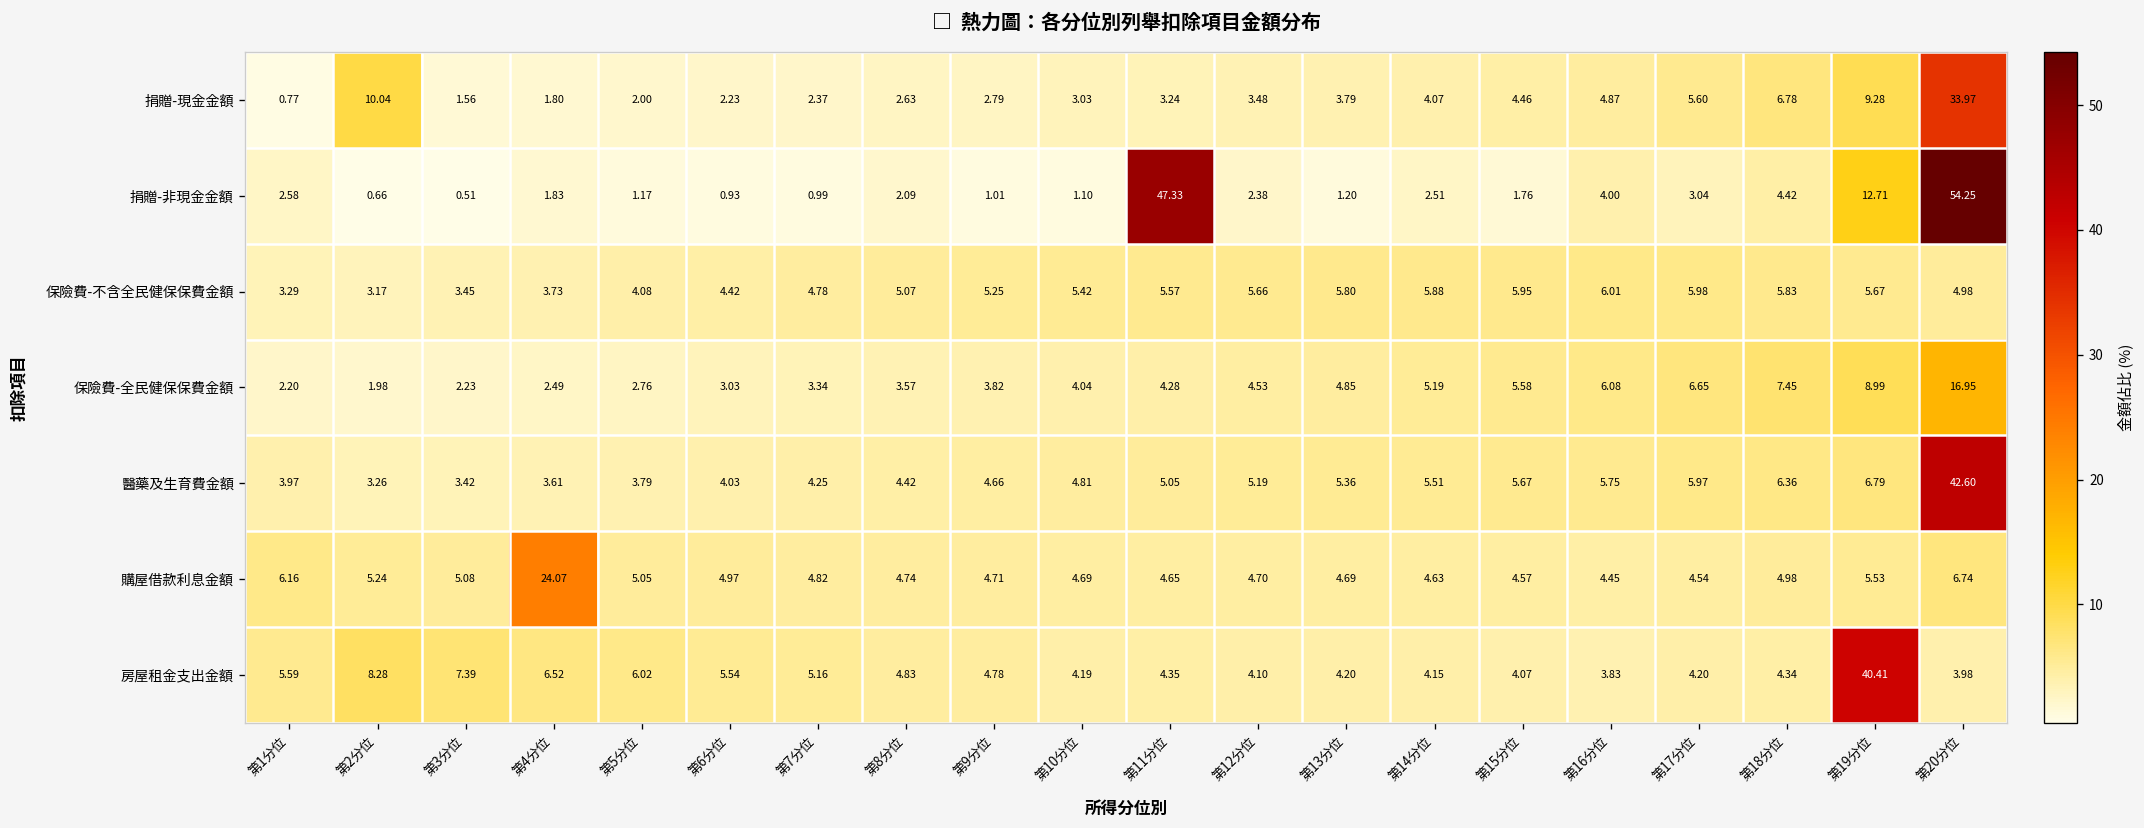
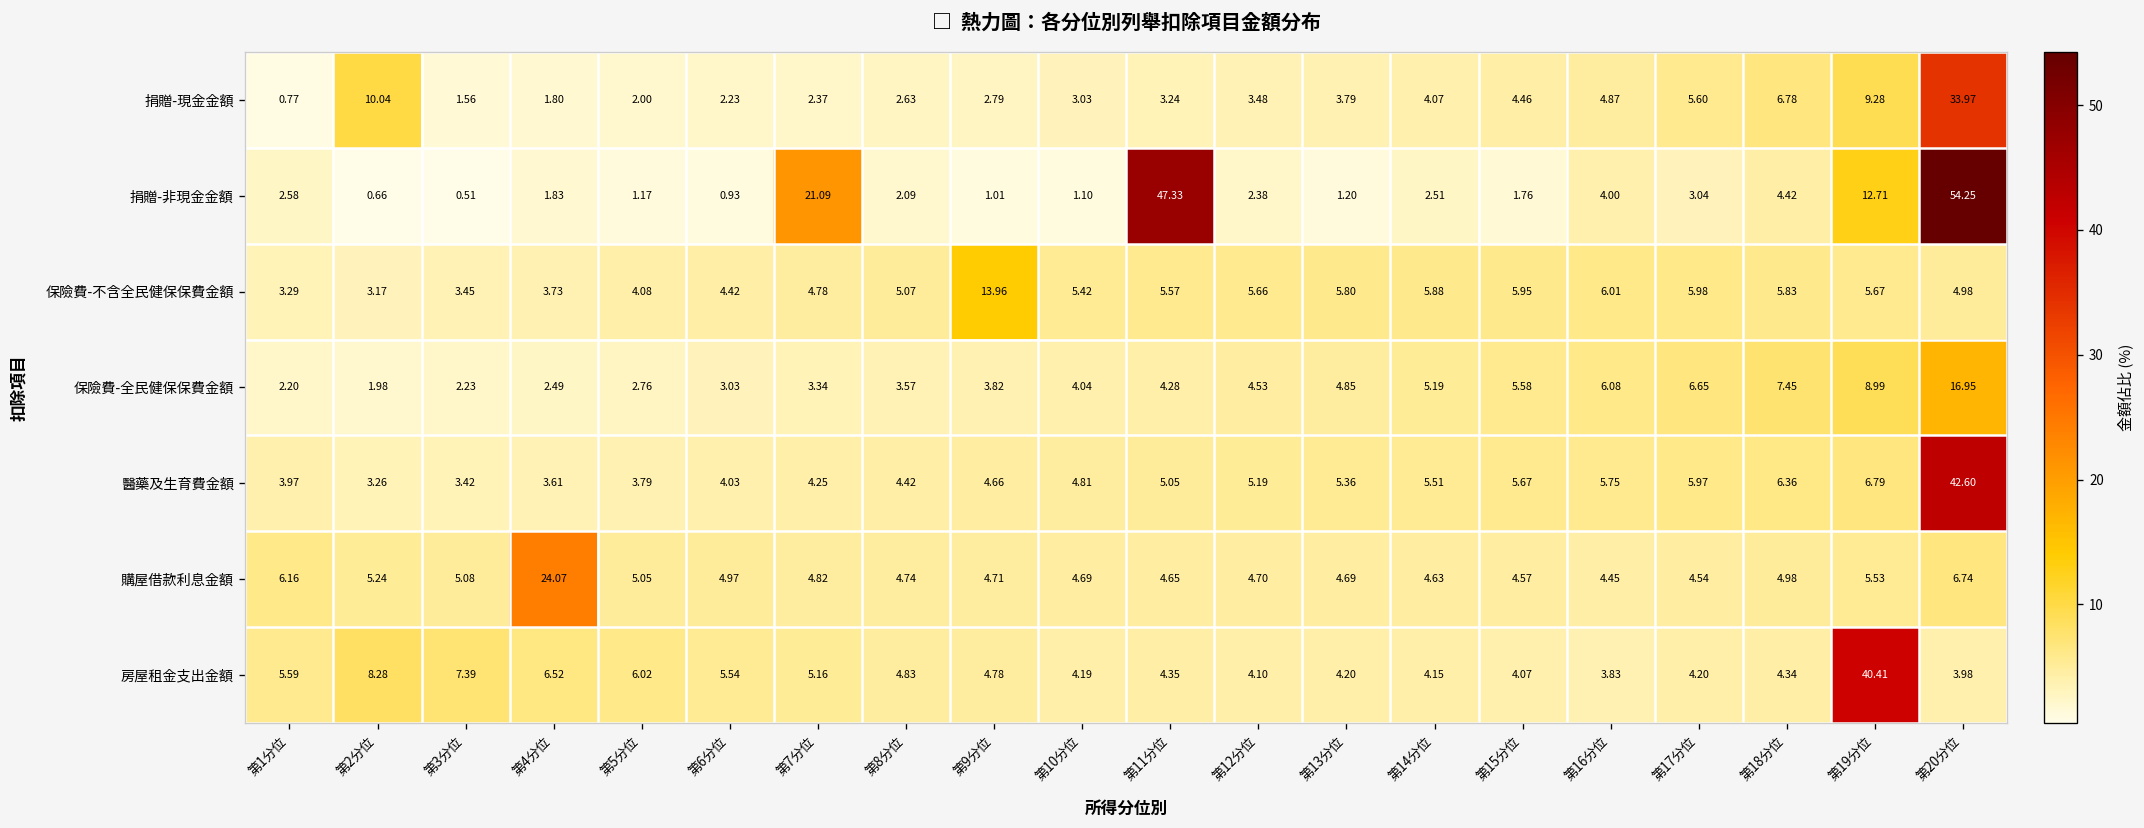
捐贈-非現金金額, 第7分位: 0.99 -> 21.09
保險費-不含全民健保保費金額, 第9分位: 5.25 -> 13.96
